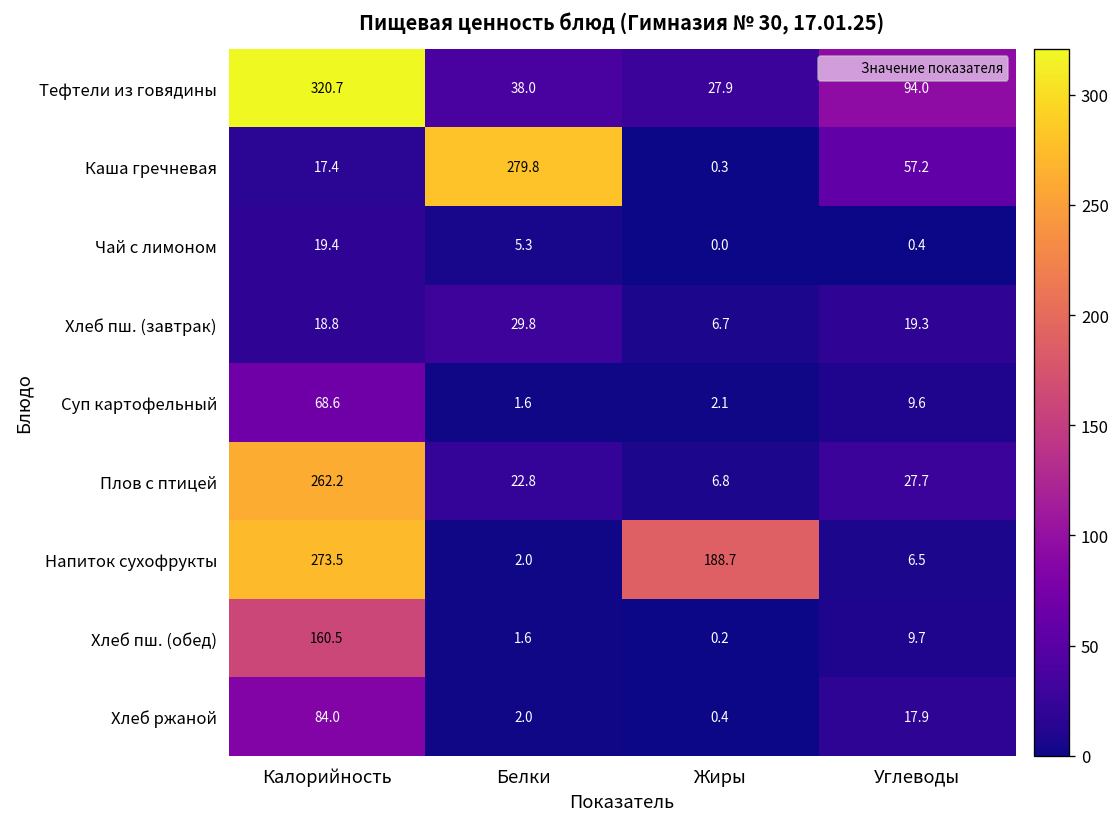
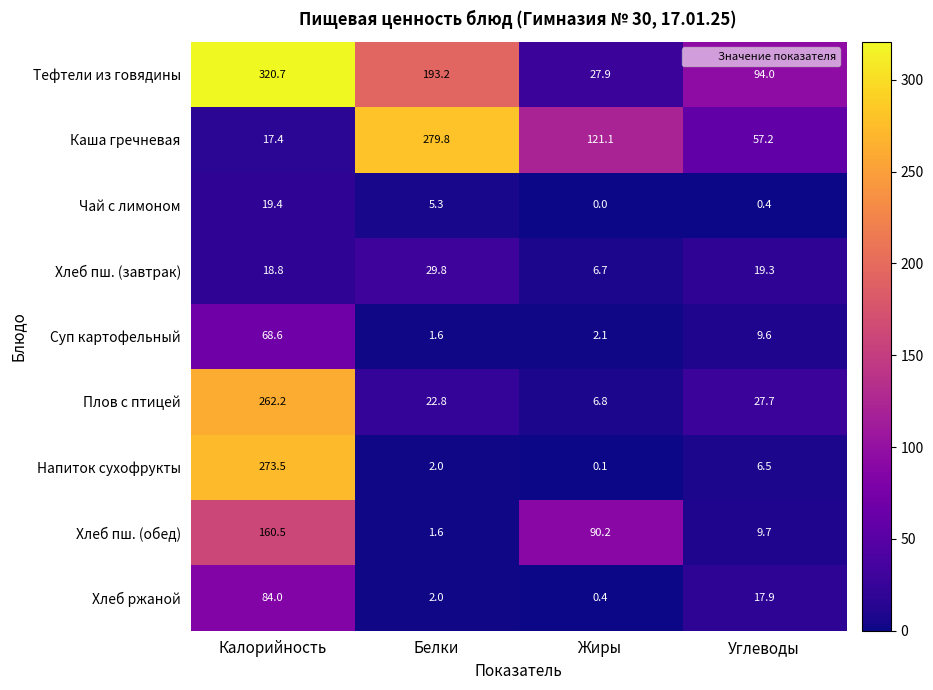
Тефтели из говядины, Белки: 38.0 -> 193.2
Каша гречневая, Жиры: 0.3 -> 121.1
Напиток сухофрукты, Жиры: 188.7 -> 0.1
Хлеб пш. (обед), Жиры: 0.2 -> 90.2
